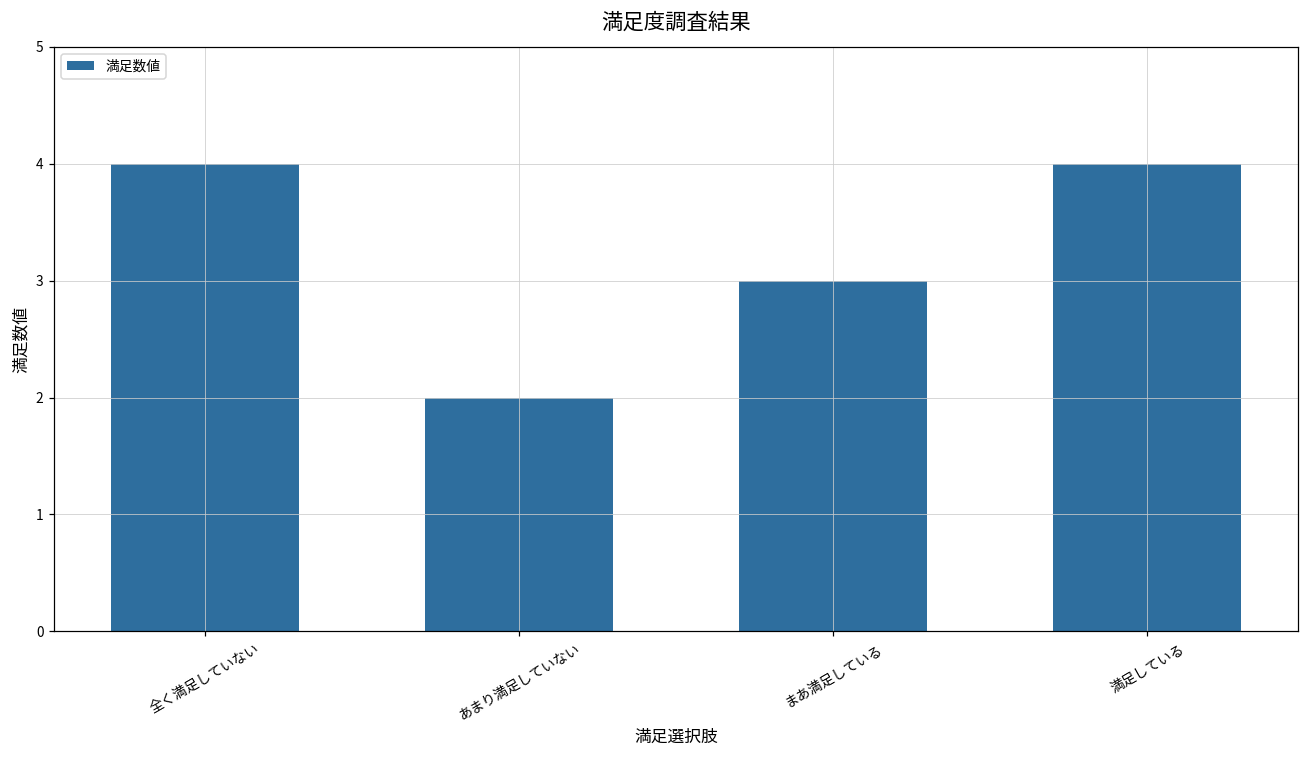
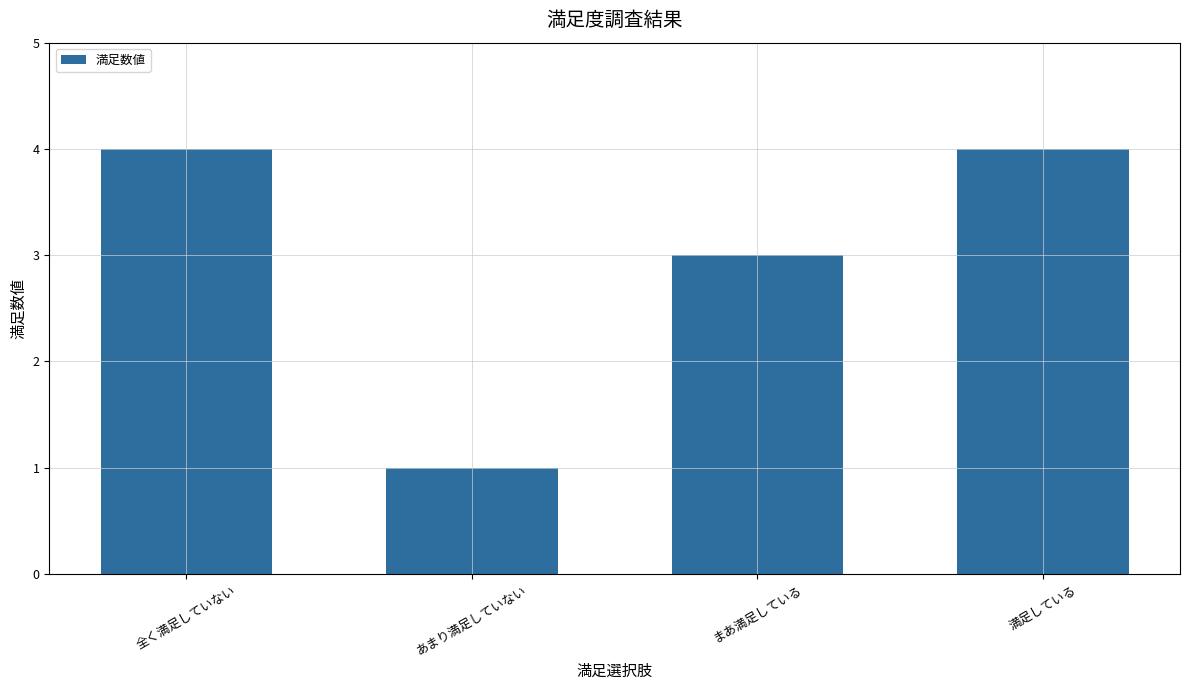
あまり満足していない: 2 -> 1
